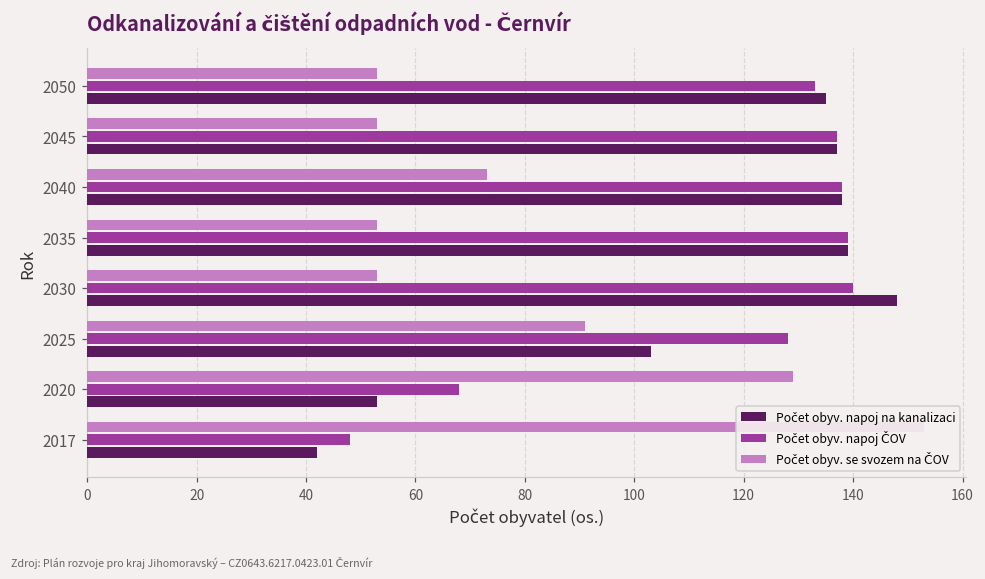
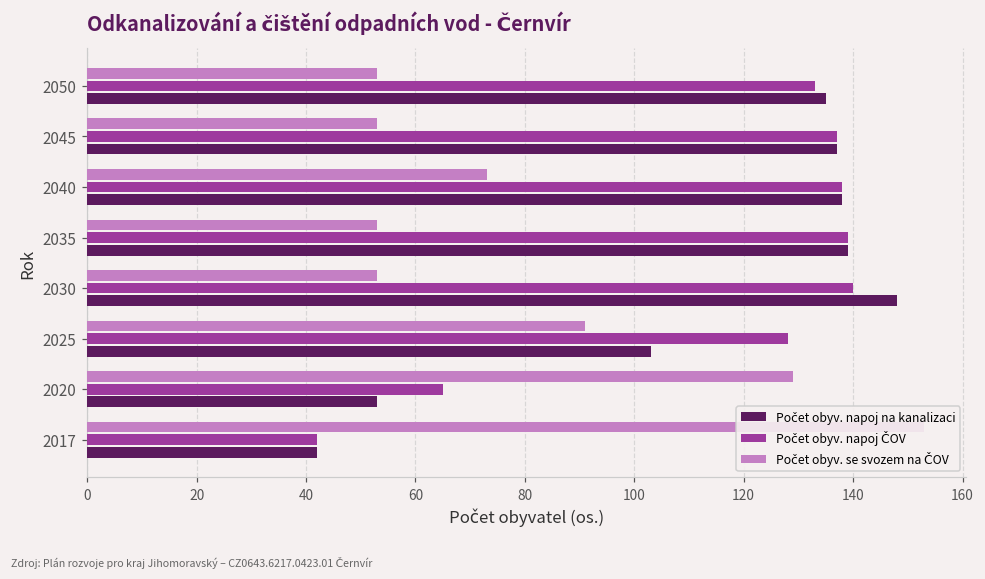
Počet obyv. napoj ČOV, 2020: 68 -> 65
Počet obyv. napoj ČOV, 2017: 48 -> 42
